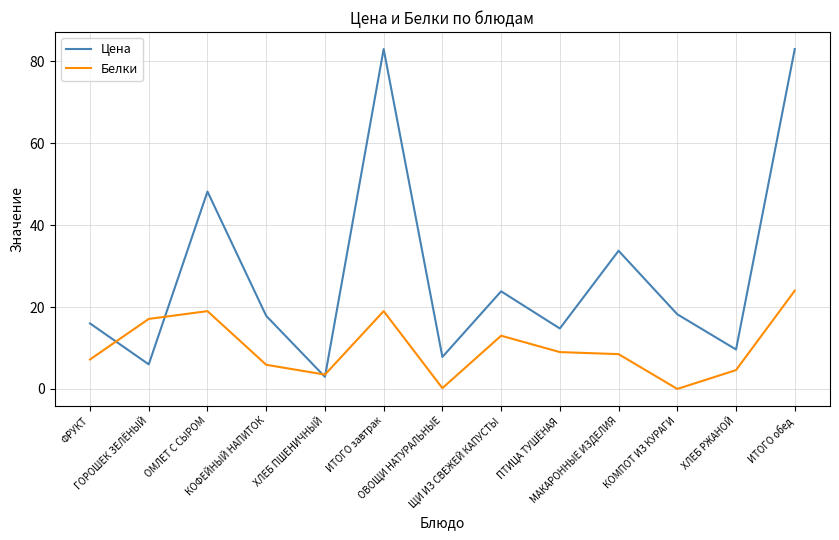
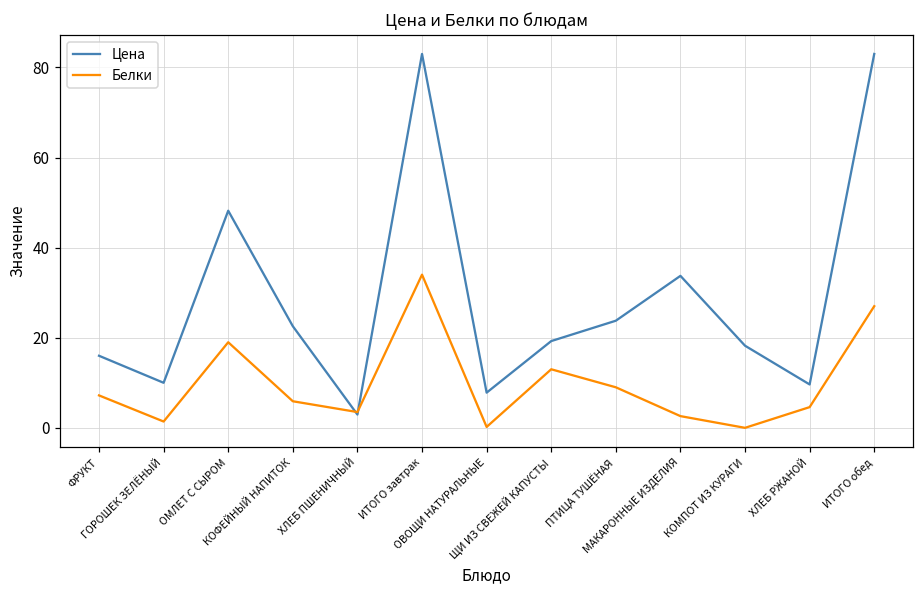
Цена, ГОРОШЕК ЗЕЛЁНЫЙ: 6 -> 10
Белки, ГОРОШЕК ЗЕЛЁНЫЙ: 17 -> 1
Цена, КОФЕЙНЫЙ НАПИТОК: 18 -> 23
Белки, ИТОГО завтрак: 19 -> 34
Цена, ЩИ ИЗ СВЕЖЕЙ КАПУСТЫ: 24 -> 19
Цена, ПТИЦА ТУШЁНАЯ: 15 -> 24
Белки, МАКАРОННЫЕ ИЗДЕЛИЯ: 9 -> 3
Белки, ИТОГО обед: 24 -> 27
